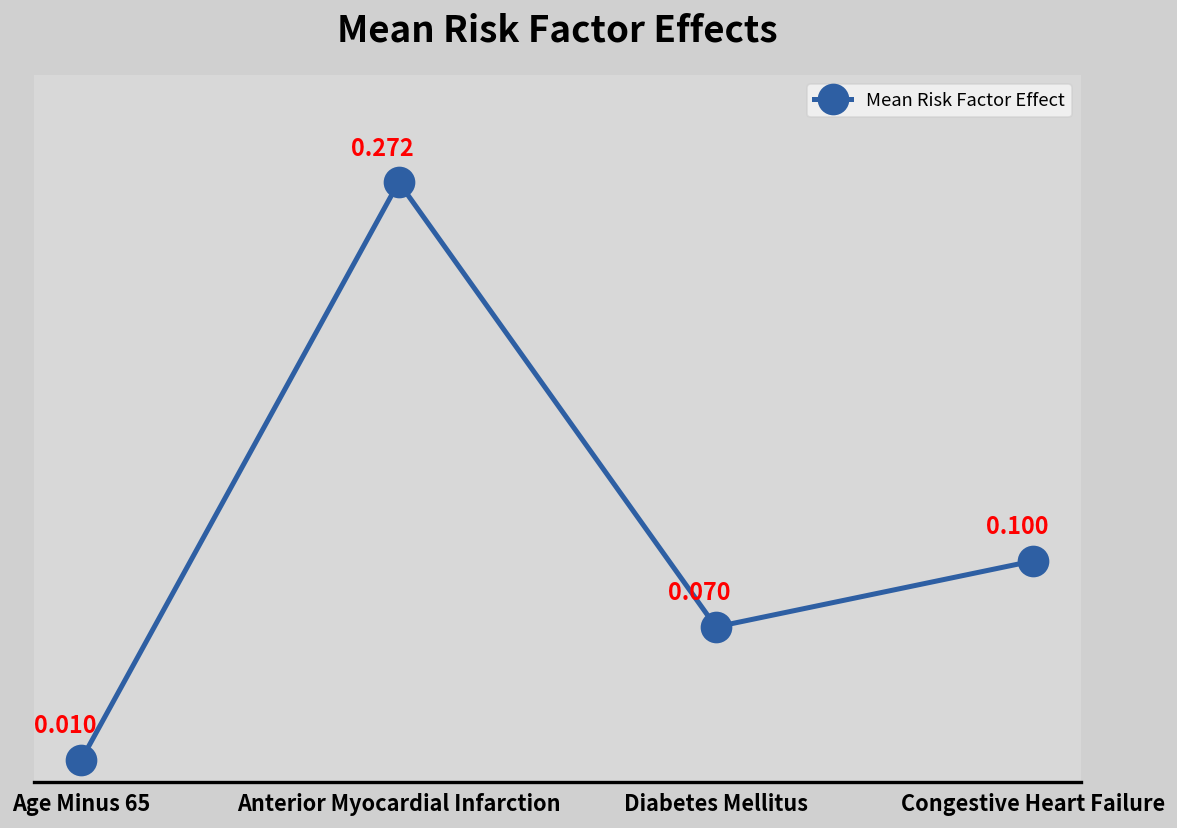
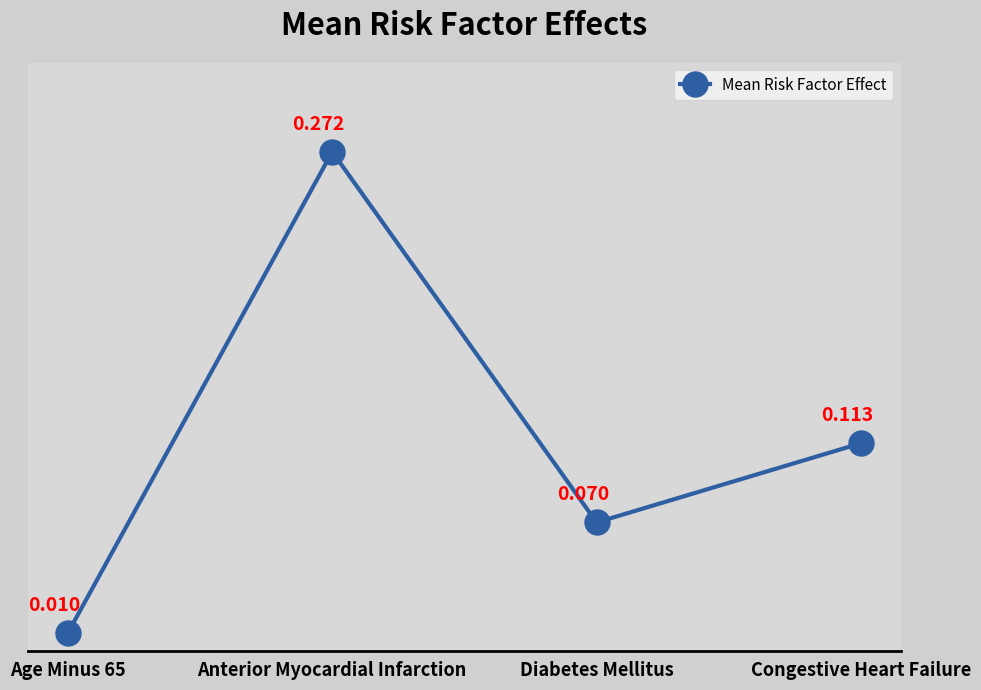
Congestive Heart Failure: 0.100 -> 0.113
